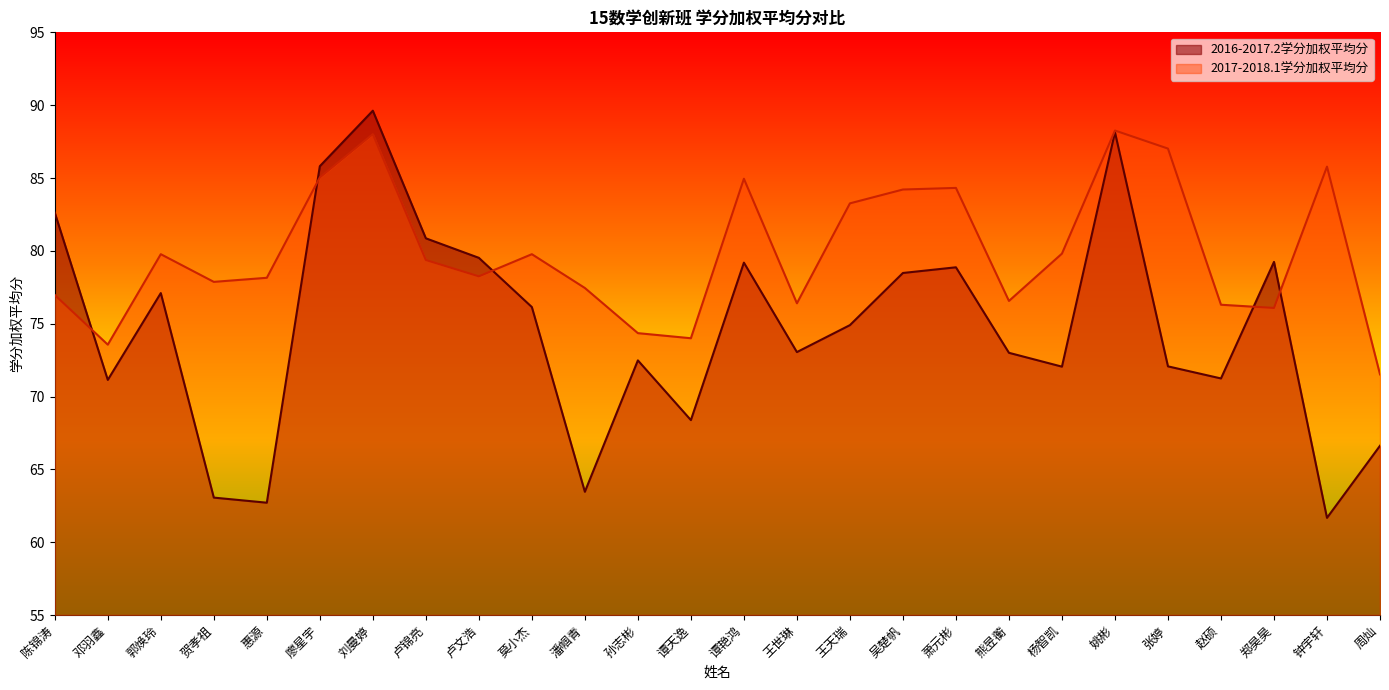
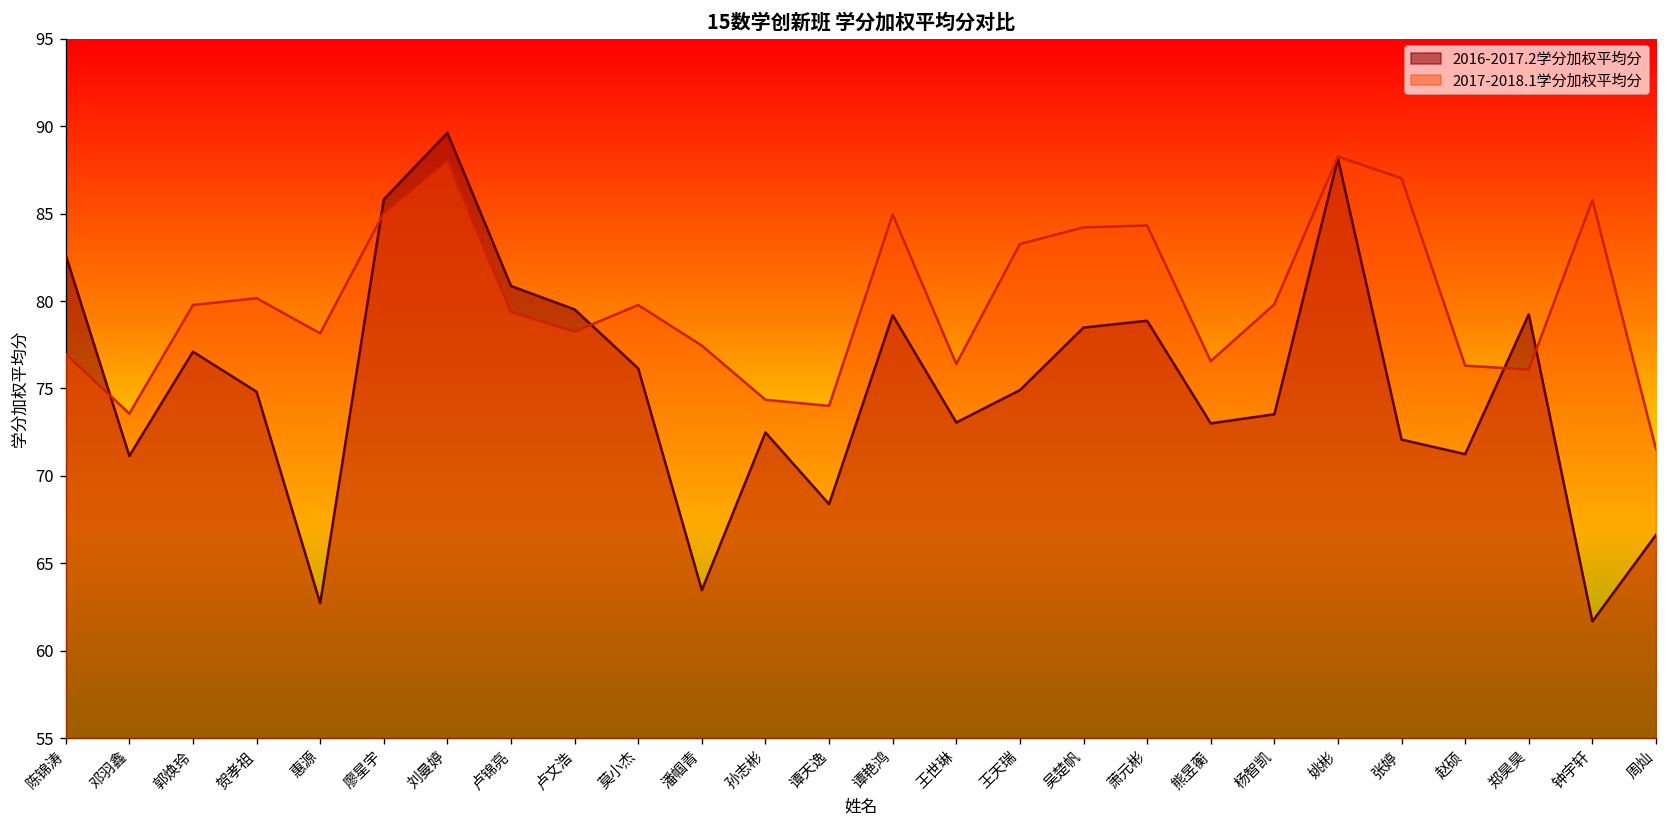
2016-2017.2学分加权平均分, 贺孝祖: 63.1 -> 74.8
2017-2018.1学分加权平均分, 贺孝祖: 77.9 -> 80.2
2016-2017.2学分加权平均分, 杨智凯: 72.1 -> 73.5
